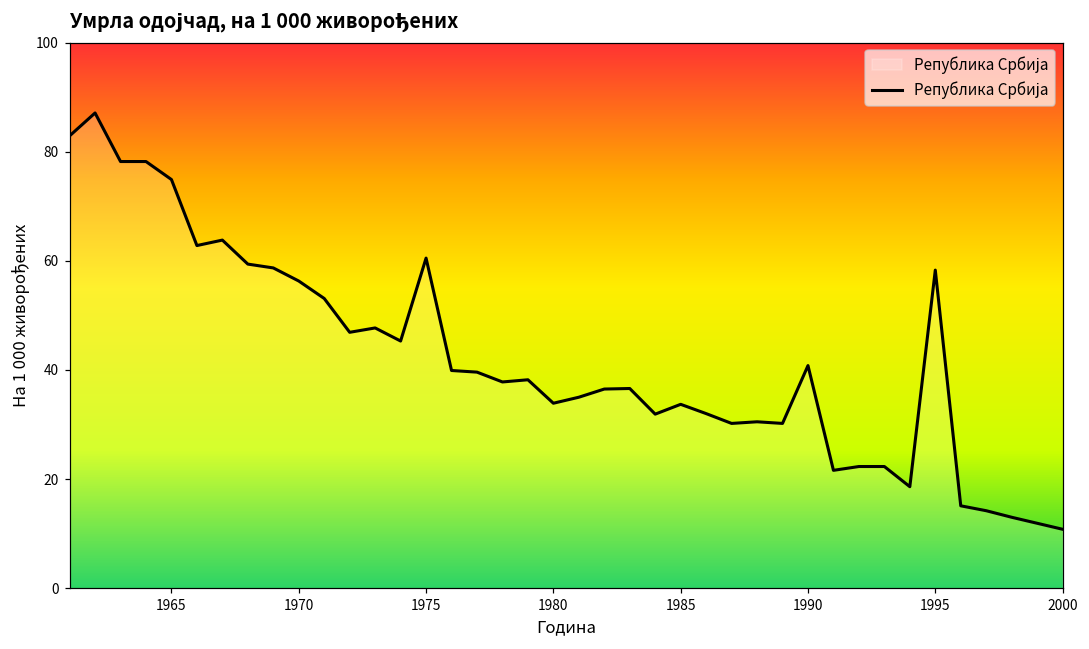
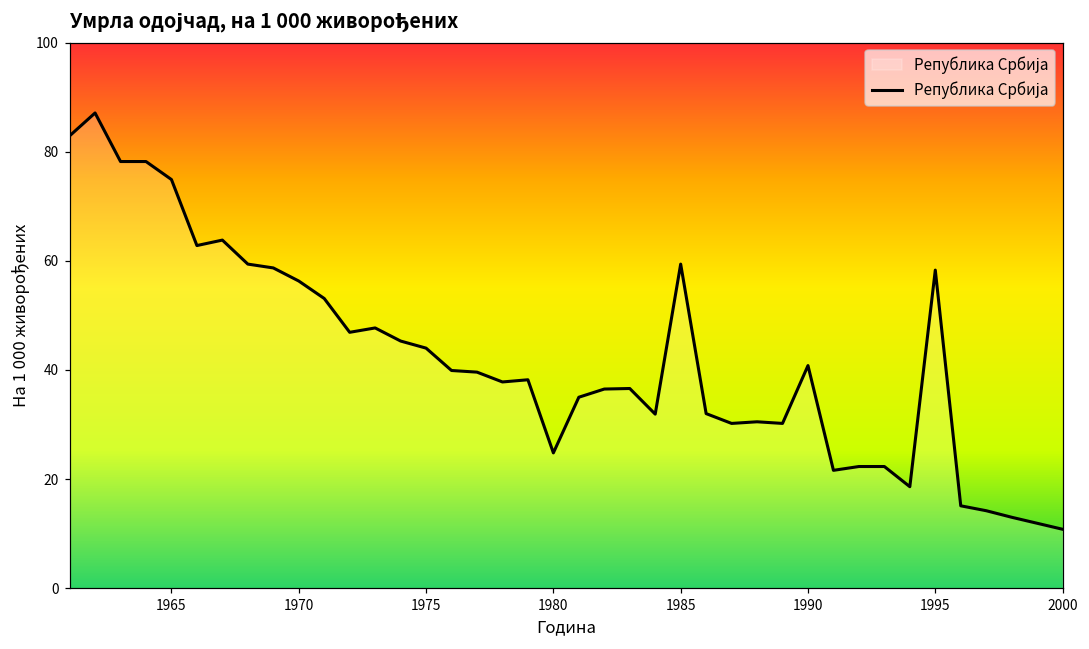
1975: 61 -> 44
1980: 34 -> 25
1985: 34 -> 59
